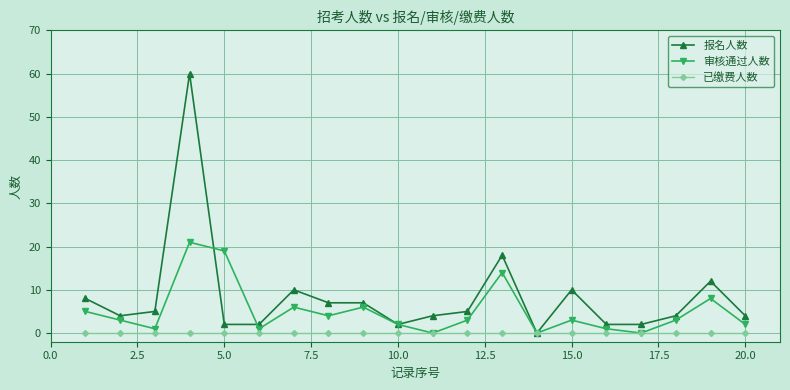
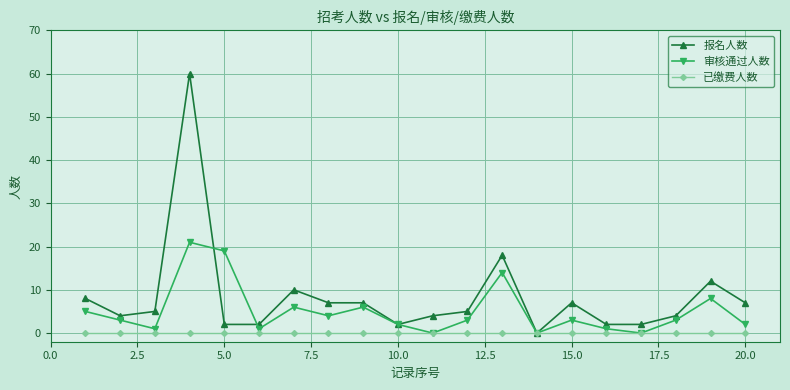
报名人数, 15.0: 10 -> 7
报名人数, 20.0: 4 -> 7
